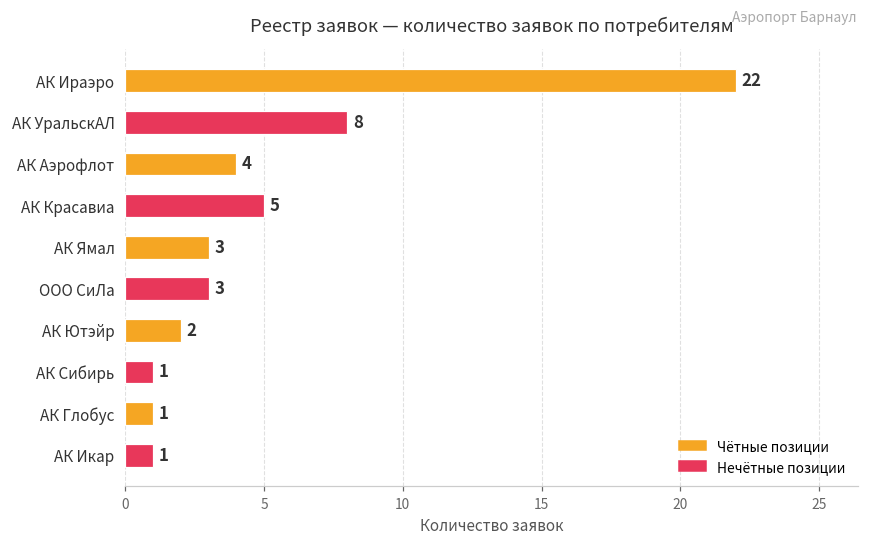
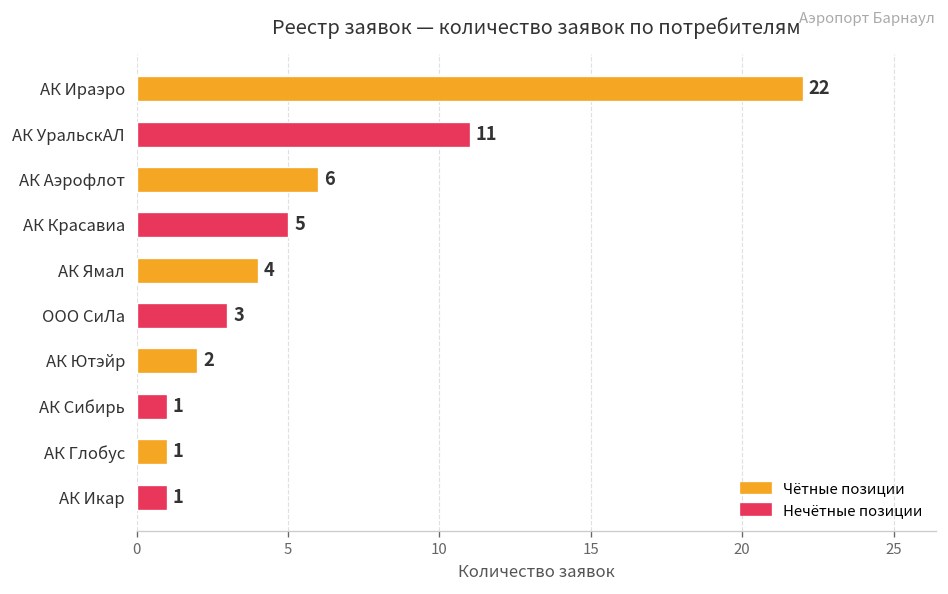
АК УральскАЛ: 8 -> 11
АК Аэрофлот: 4 -> 6
АК Ямал: 3 -> 4
